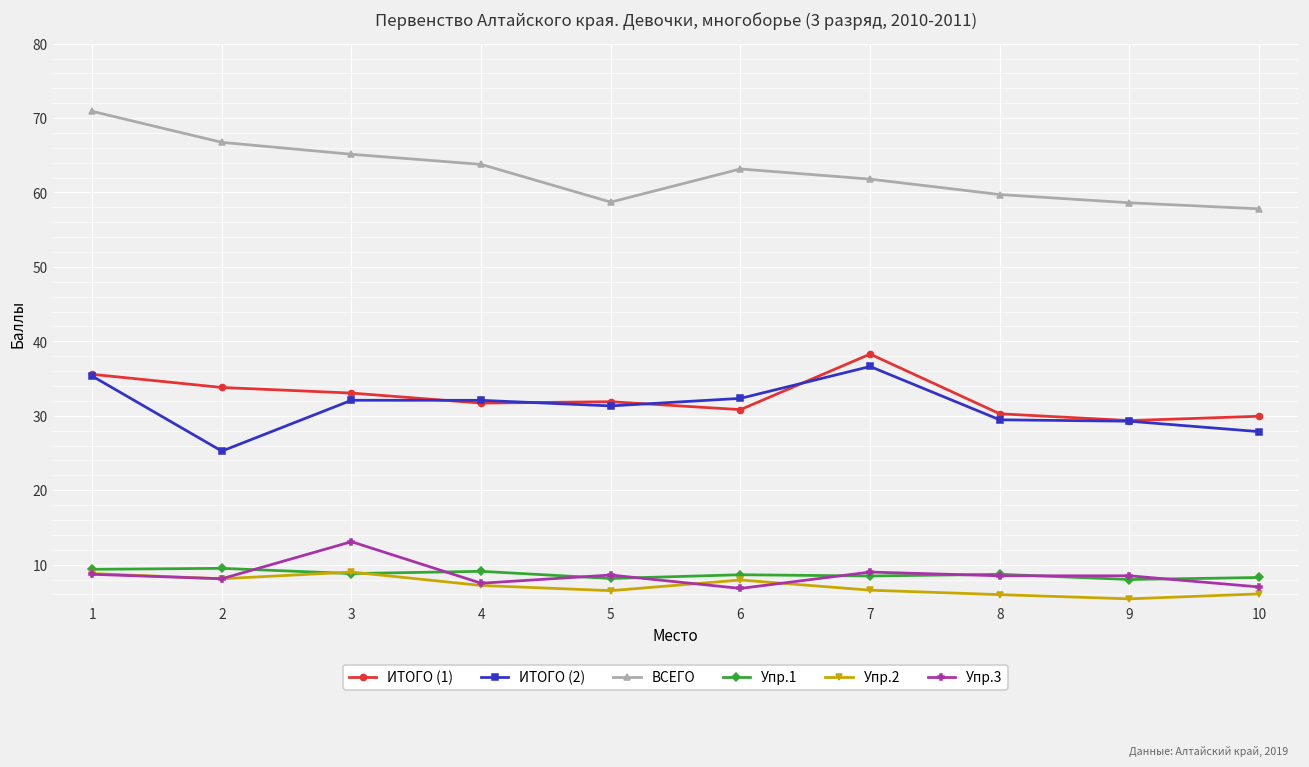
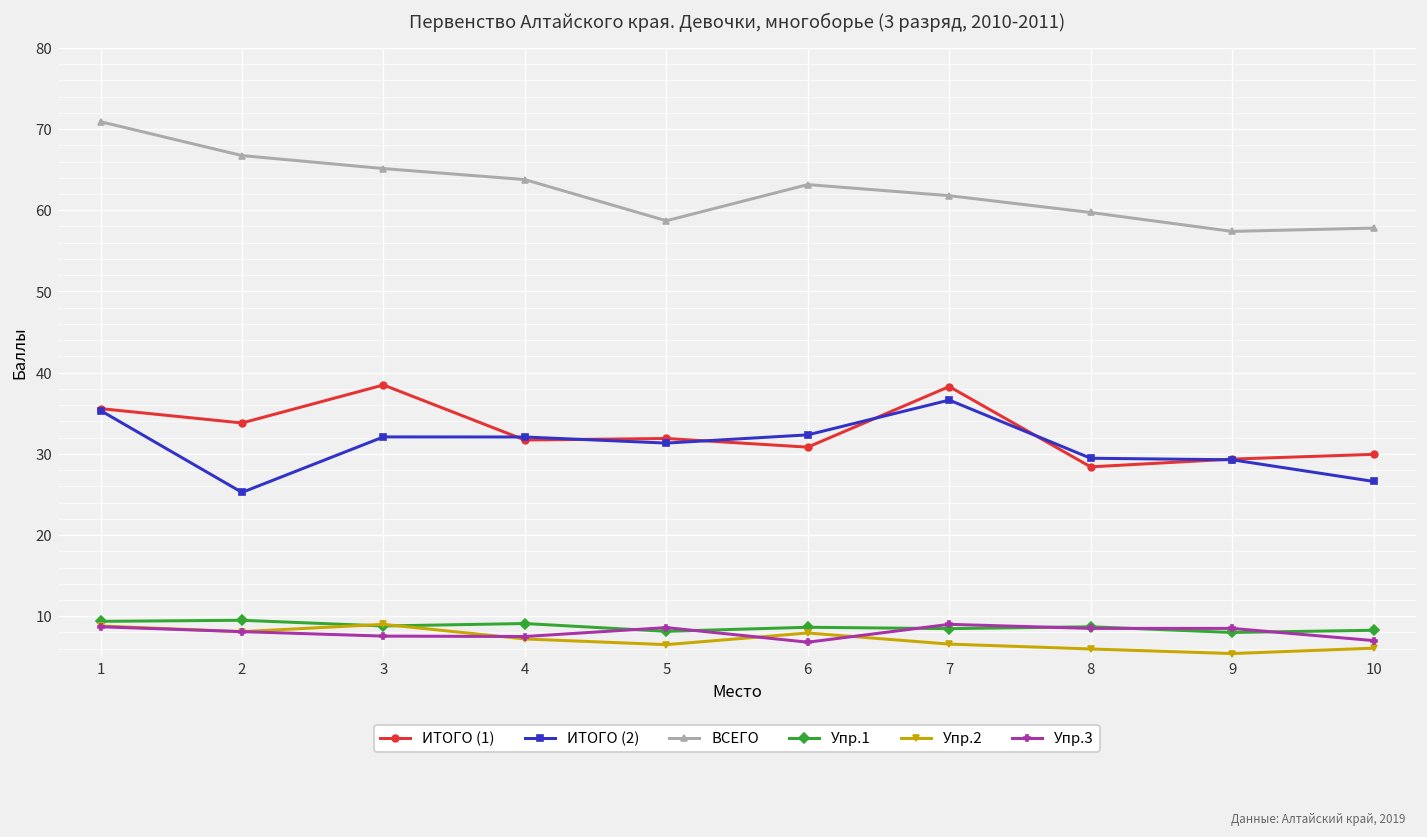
ИТОГО (1), 3: 33 -> 38
Упр.3, 3: 13 -> 8
ИТОГО (1), 8: 30 -> 28
ВСЕГО, 9: 59 -> 57
ИТОГО (2), 10: 28 -> 27
